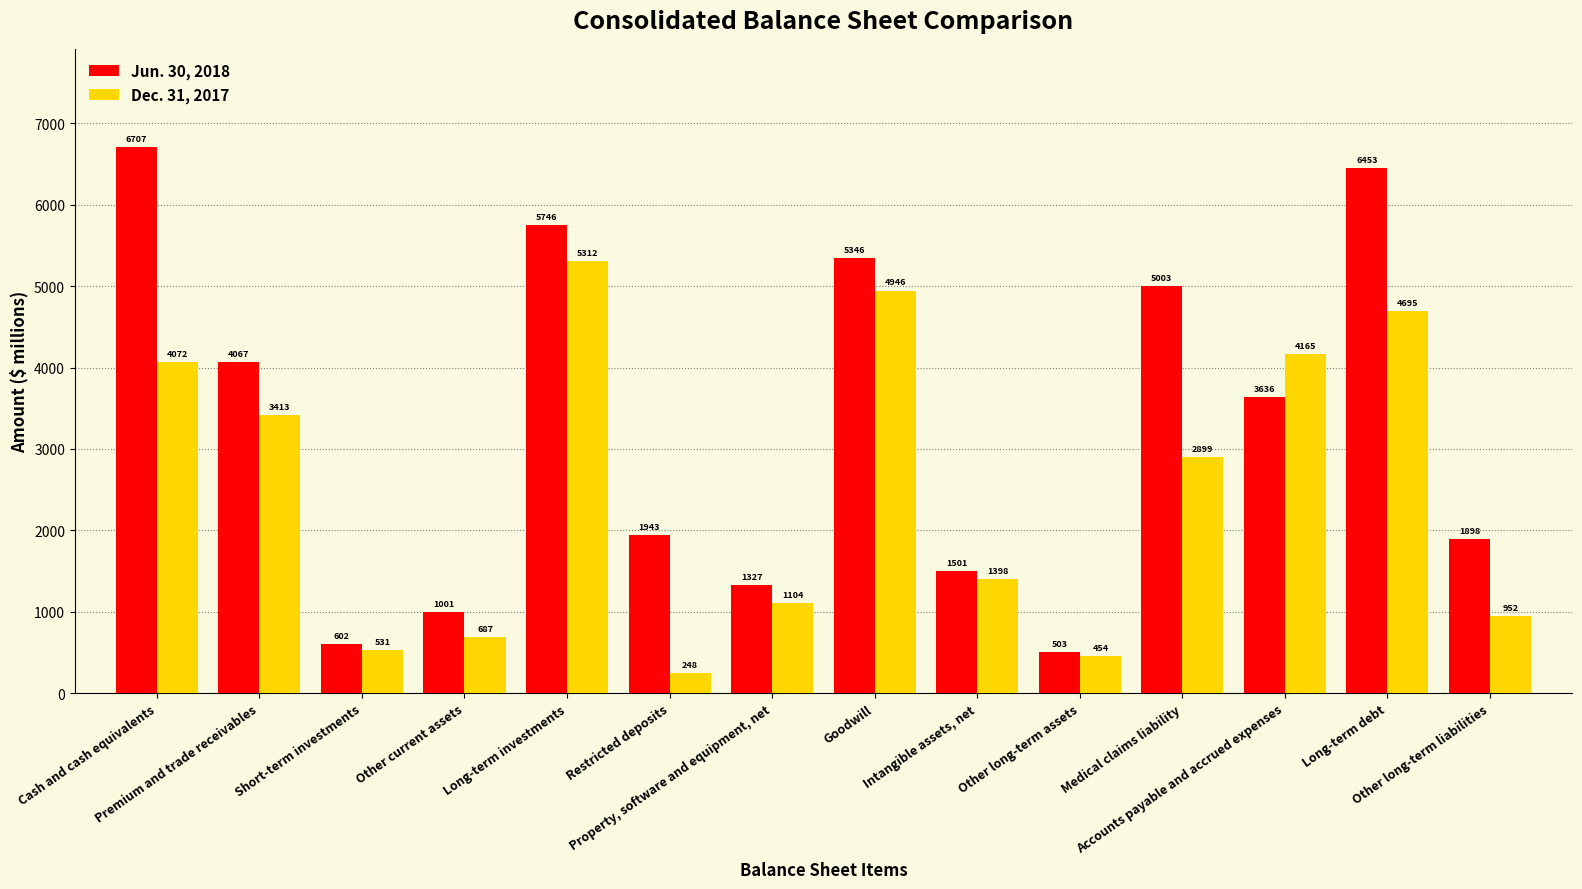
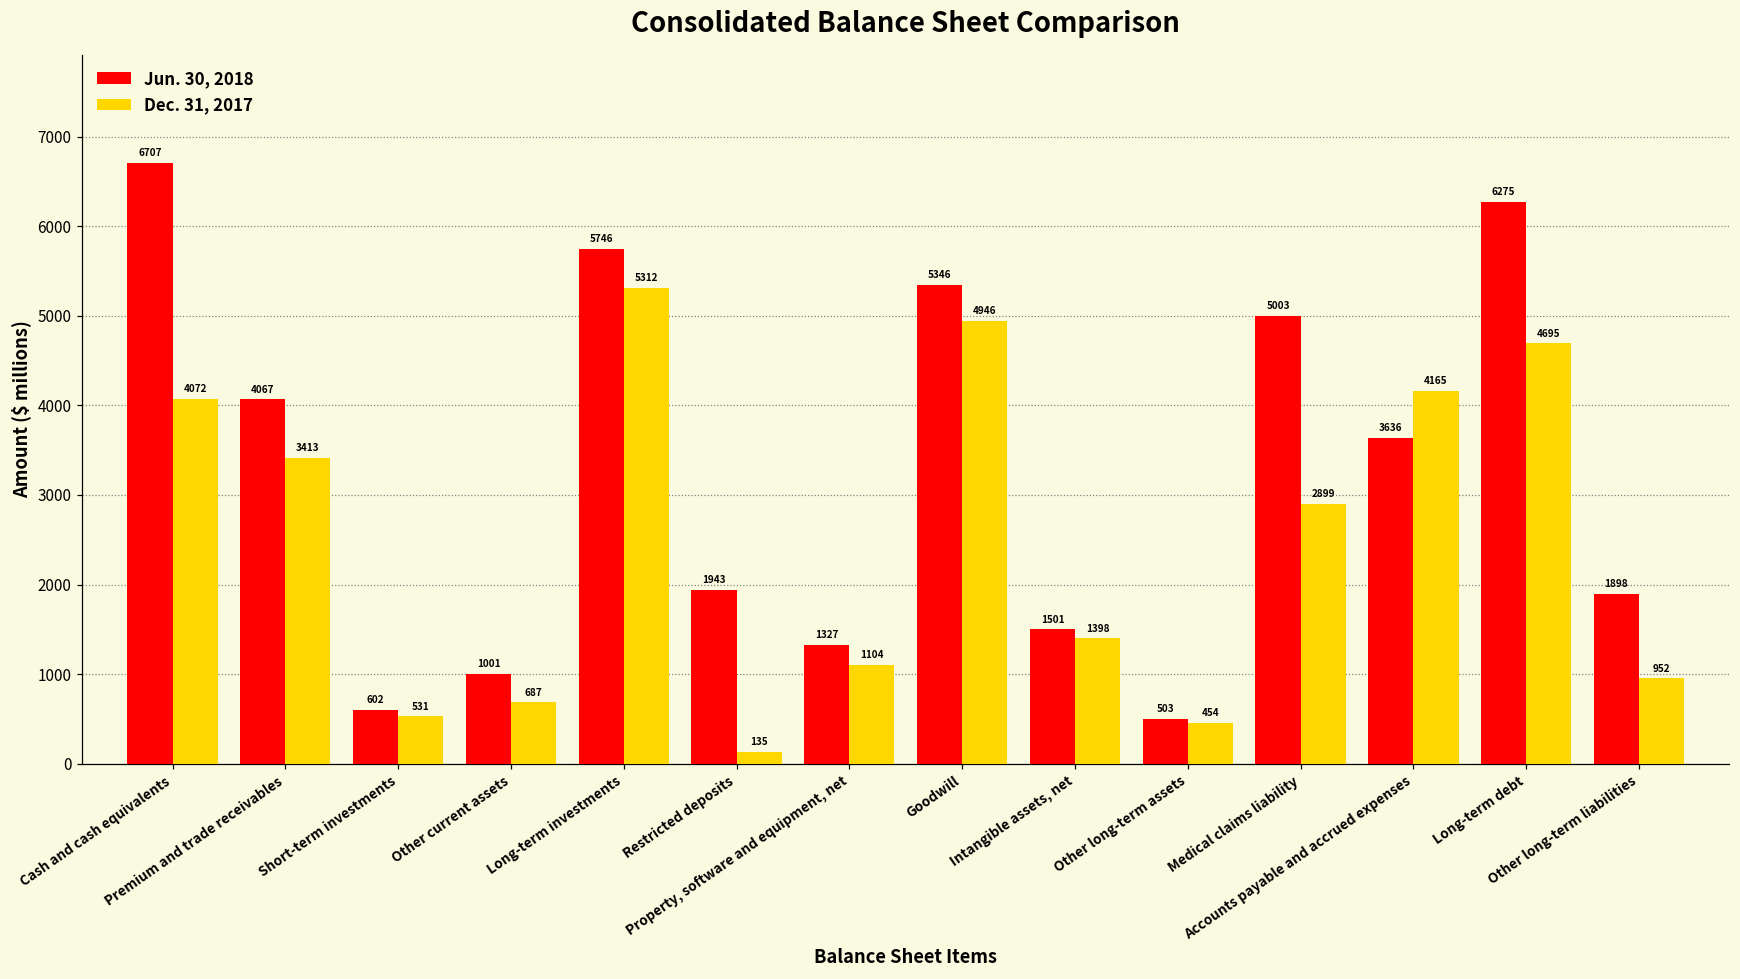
Dec. 31, 2017, Restricted deposits: 248 -> 135
Jun. 30, 2018, Long-term debt: 6453 -> 6275
